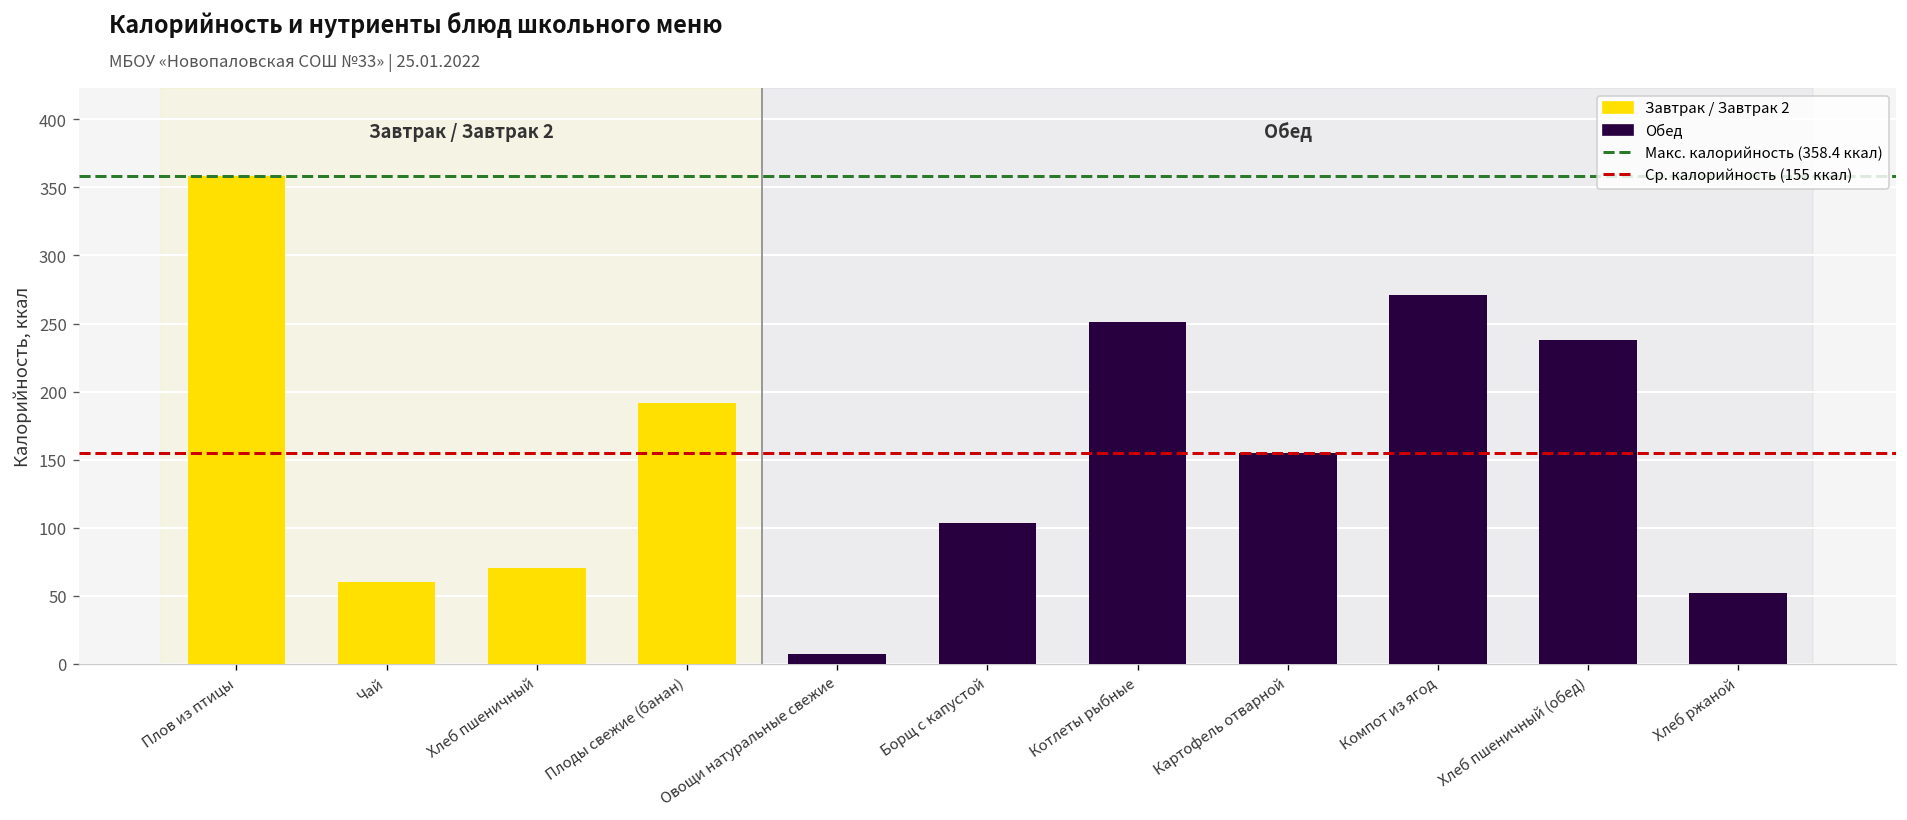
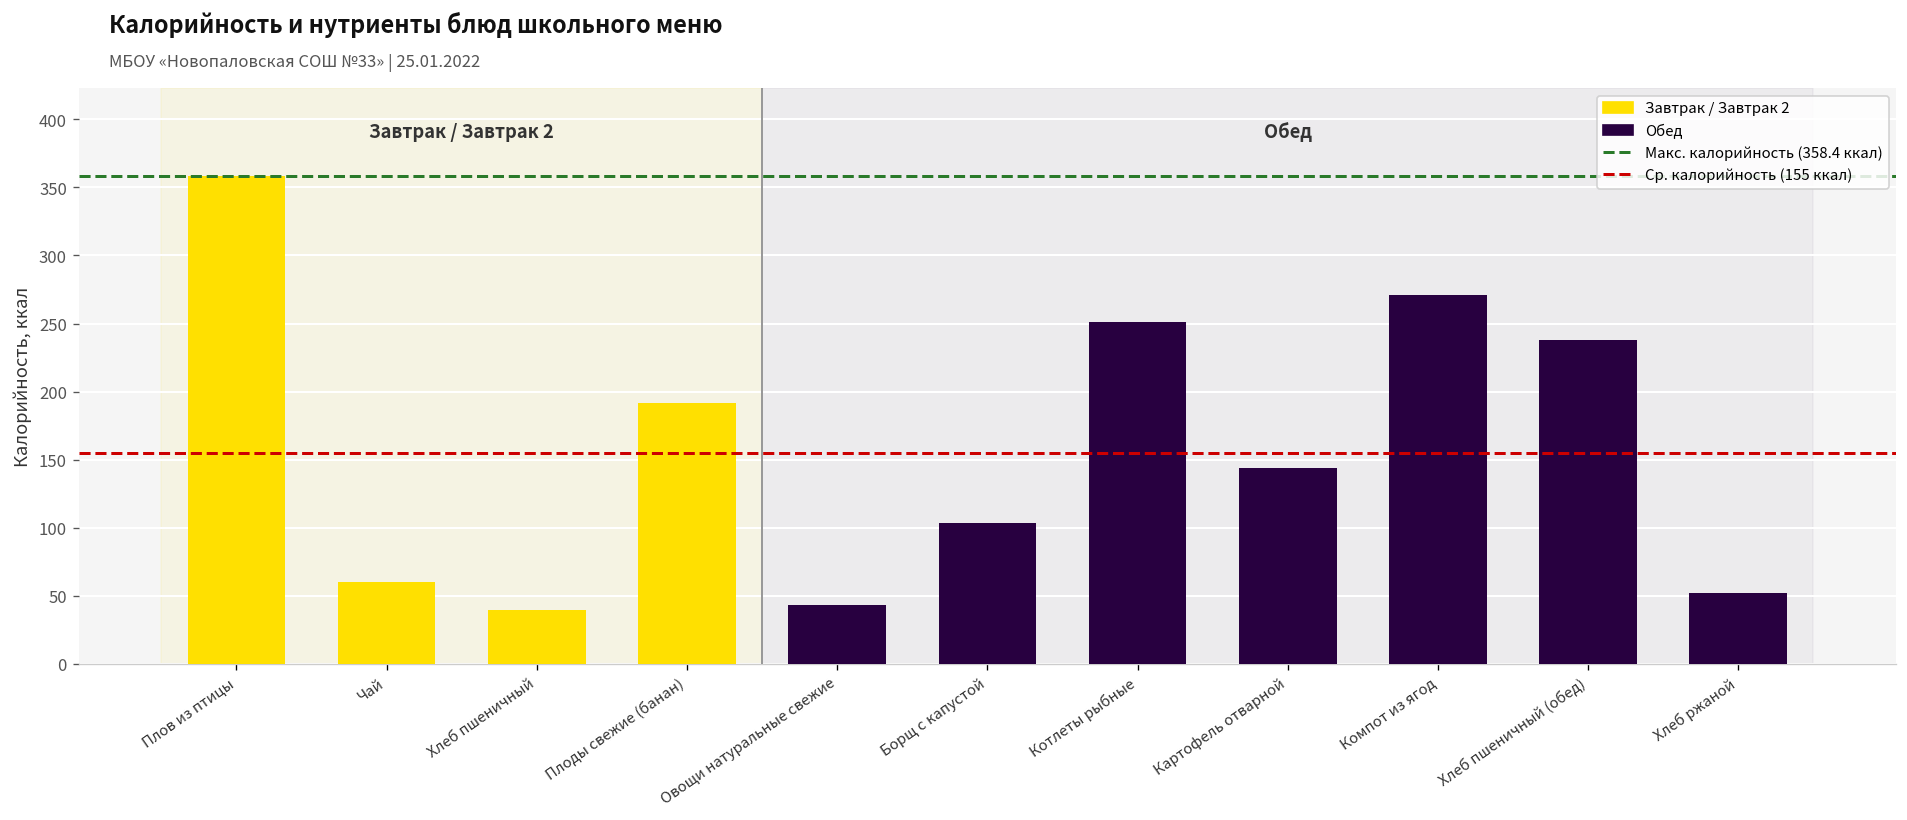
Хлеб пшеничный: 71 -> 39
Овощи натуральные свежие: 7 -> 43
Картофель отварной: 155 -> 144
